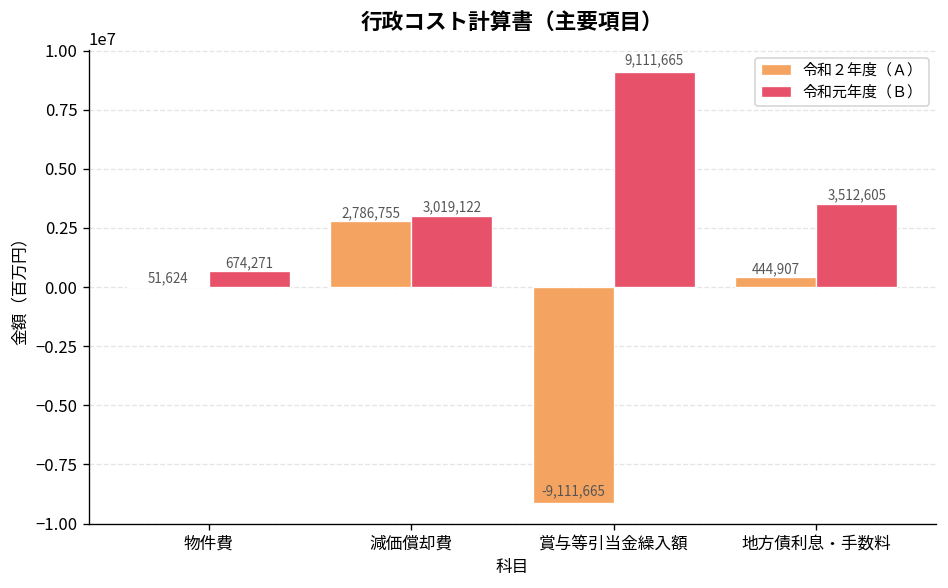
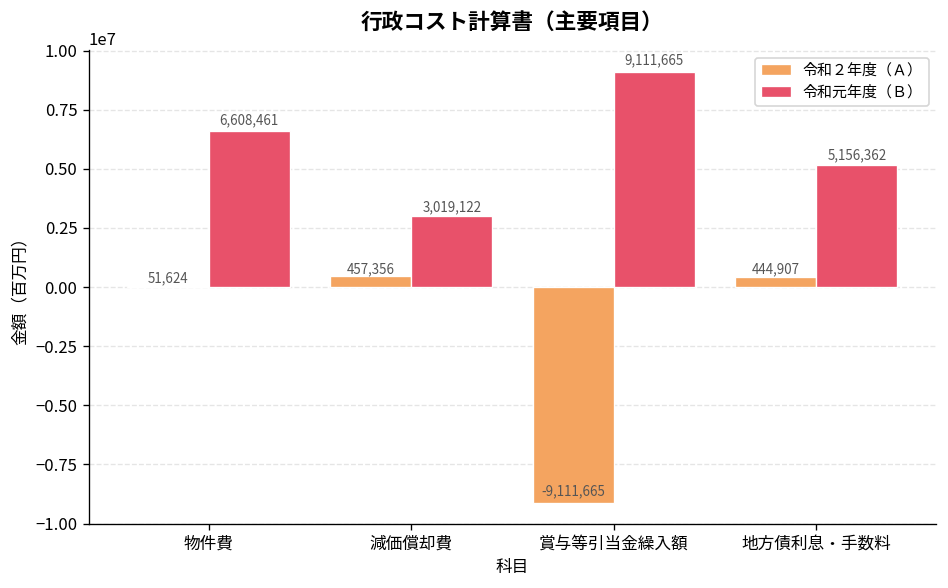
令和元年度（Ｂ）, 物件費: 674,271 -> 6,608,461
令和２年度（Ａ）, 減価償却費: 2,786,755 -> 457,356
令和元年度（Ｂ）, 地方債利息・手数料: 3,512,605 -> 5,156,362
